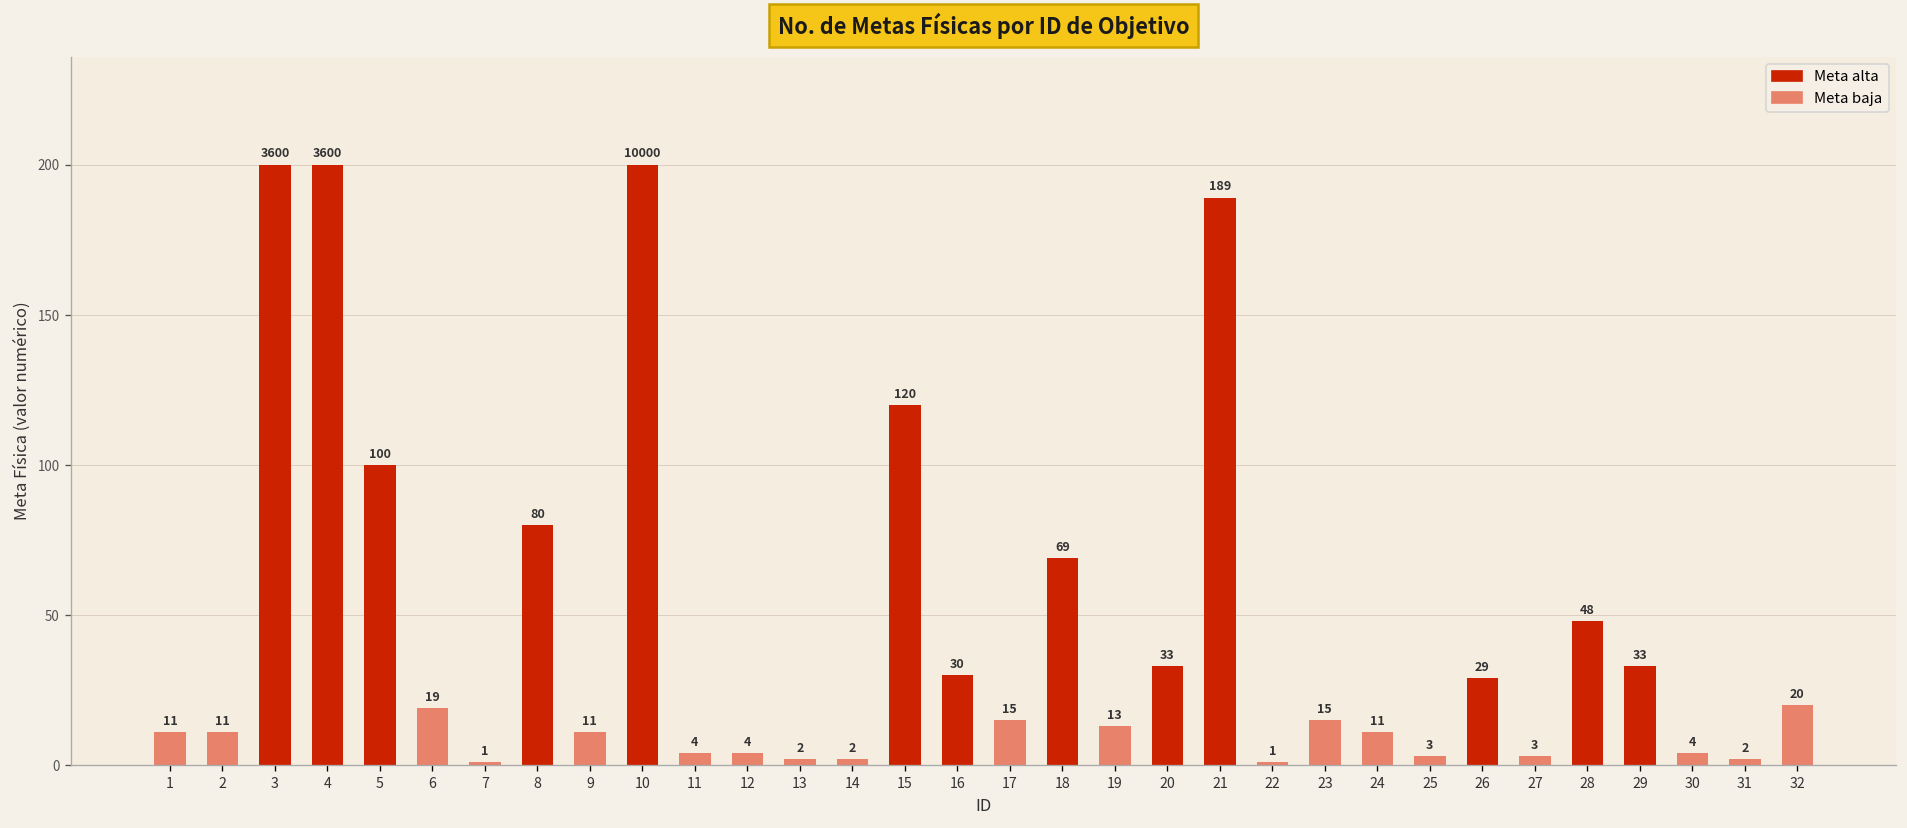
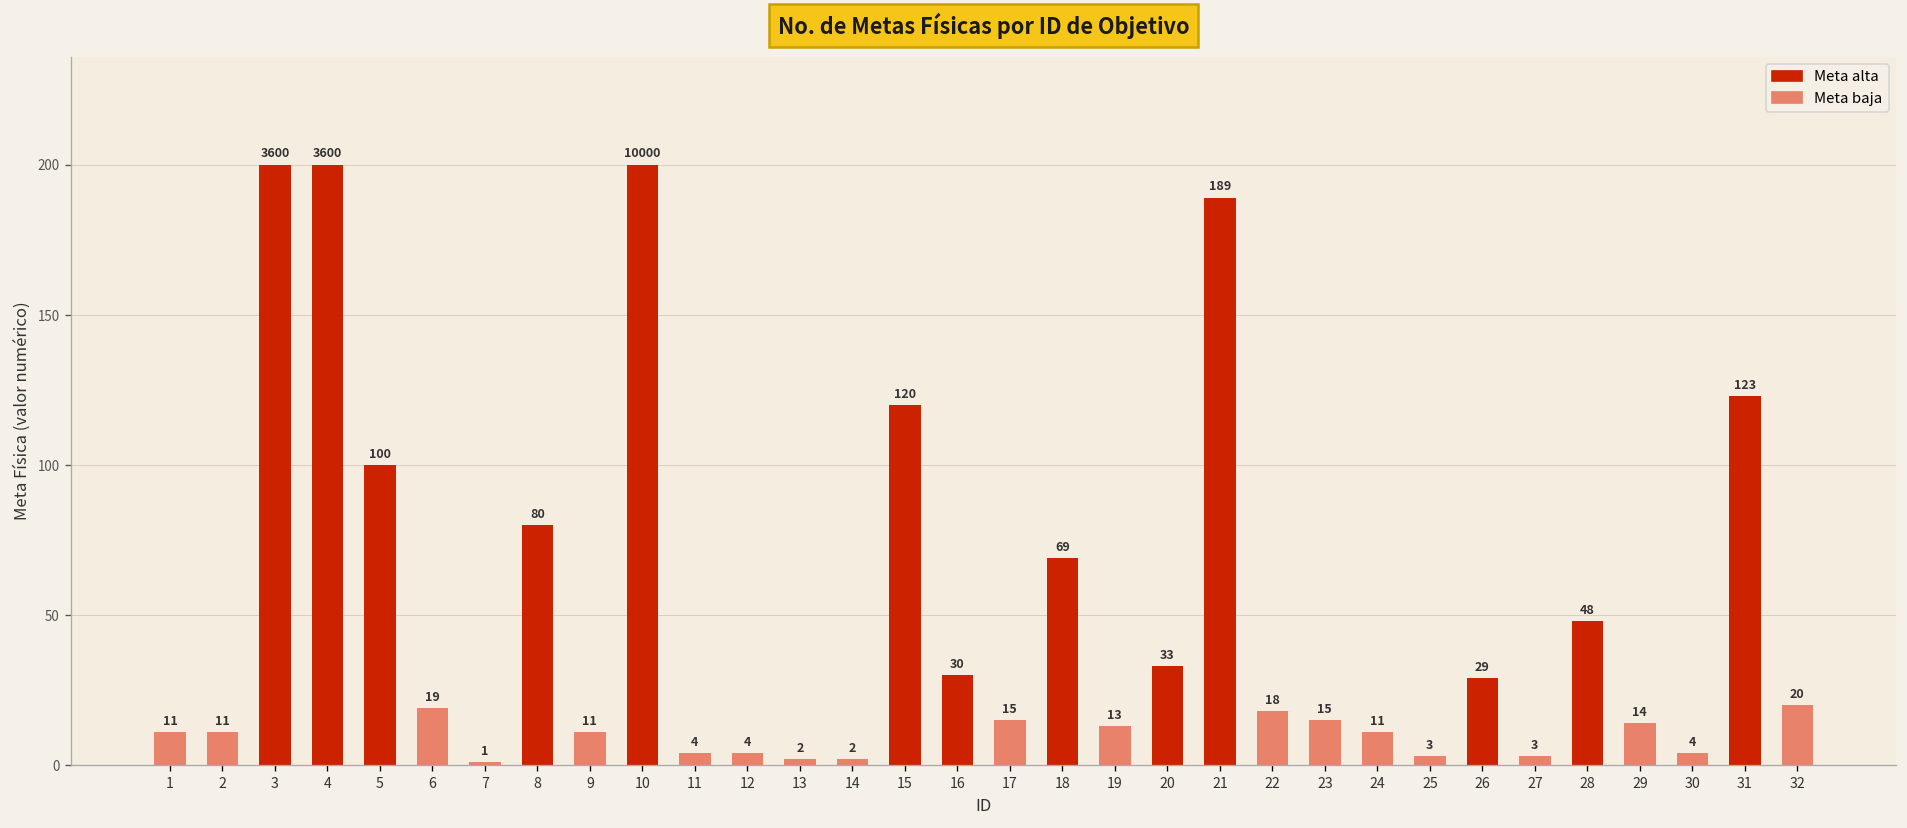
22: 1 -> 18
29: 33 -> 14
31: 2 -> 123
